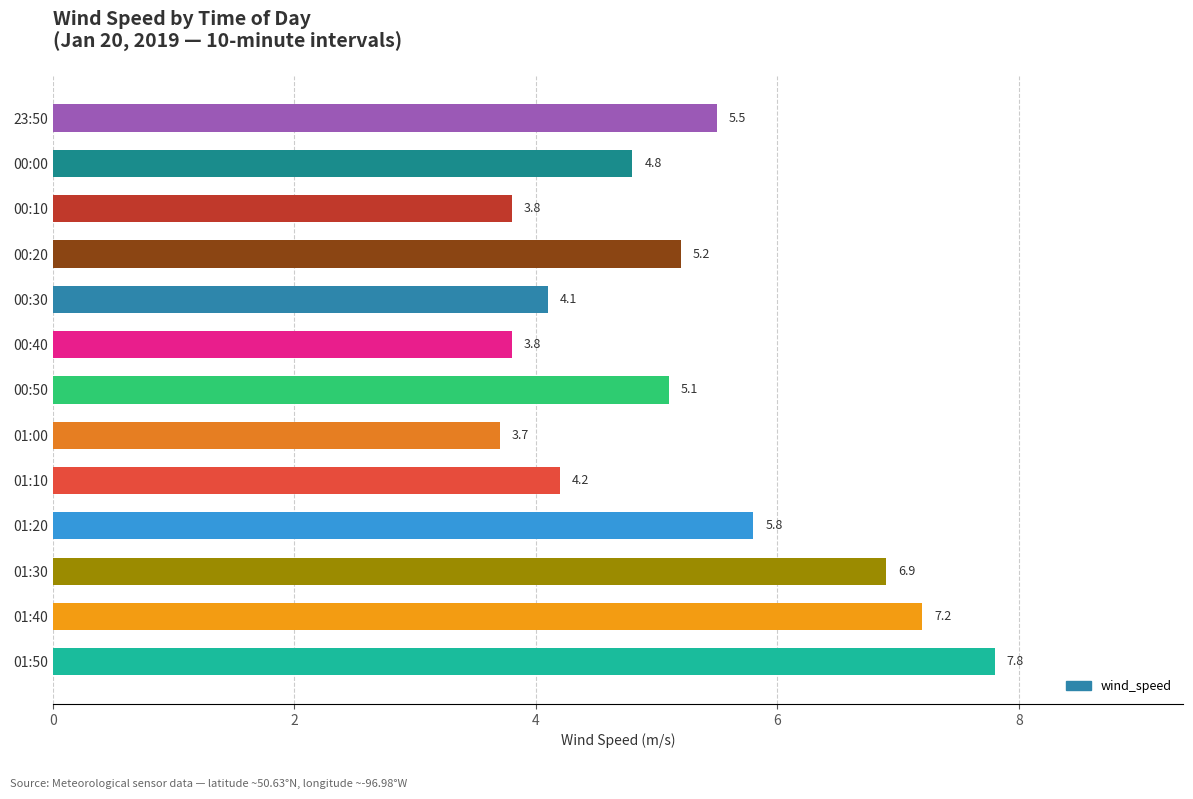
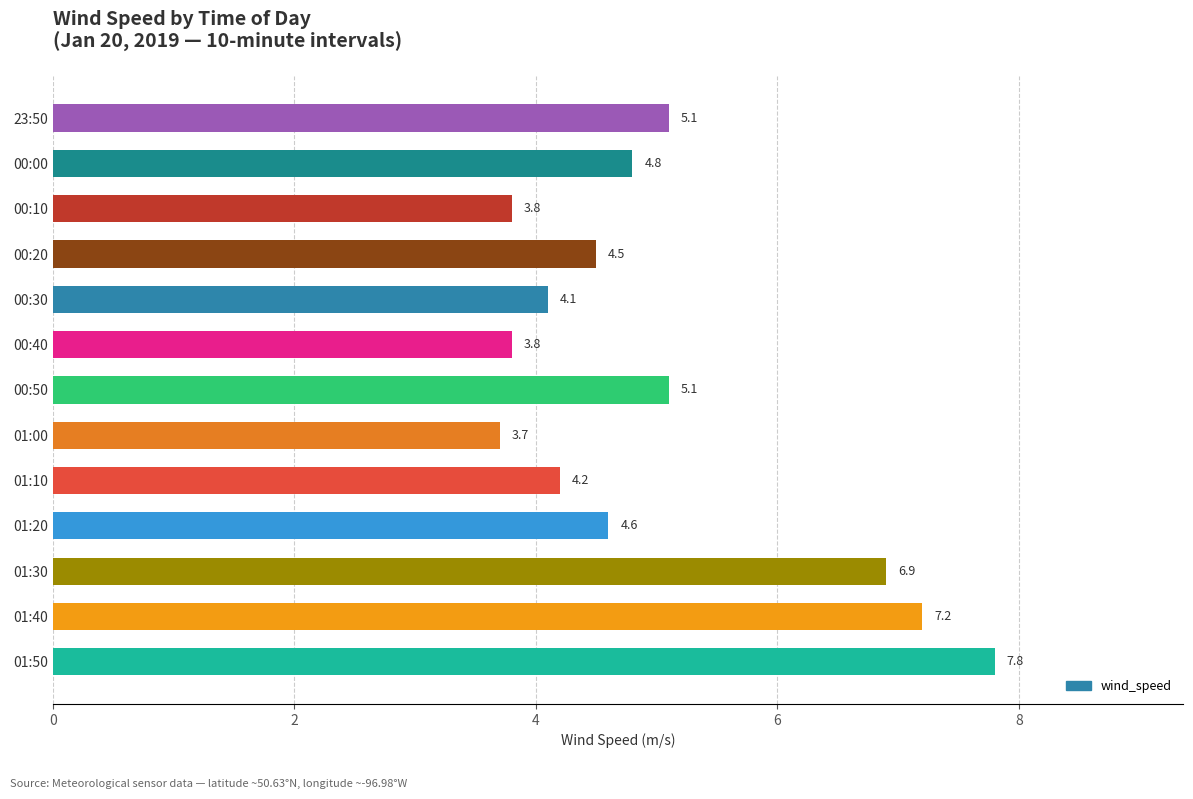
23:50: 5.5 -> 5.1
00:20: 5.2 -> 4.5
01:20: 5.8 -> 4.6
